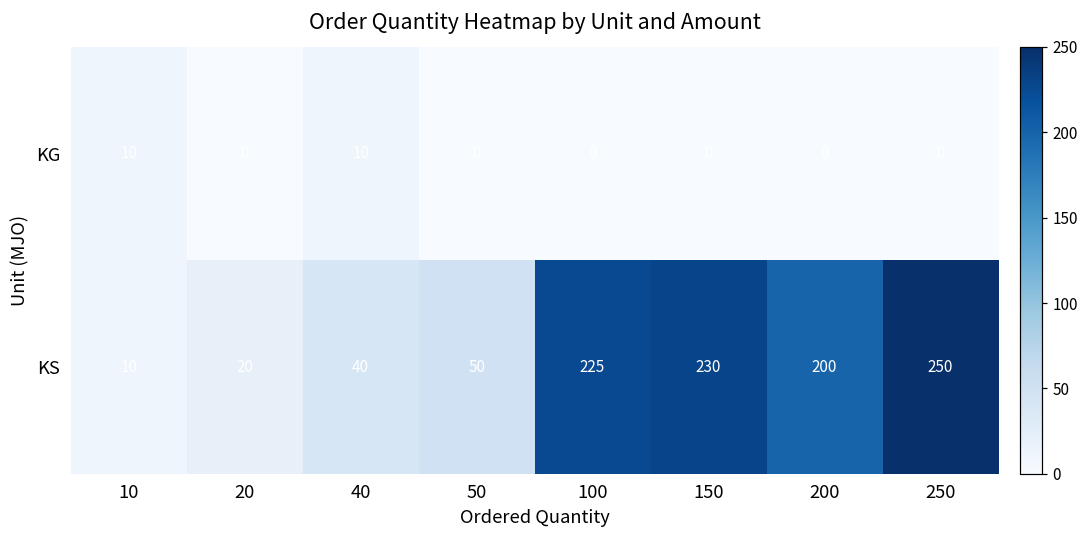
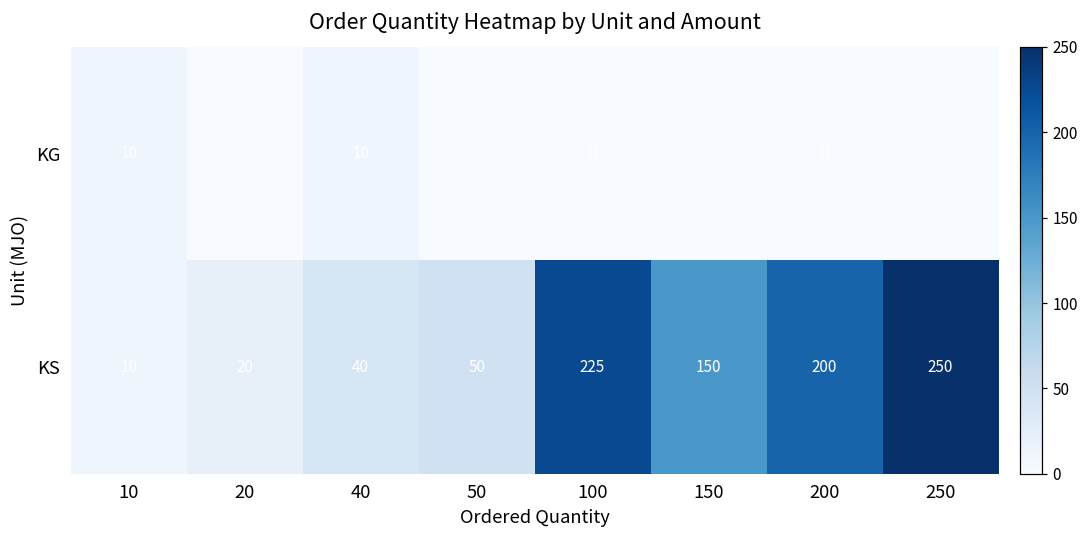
KS, 150: 230 -> 150
